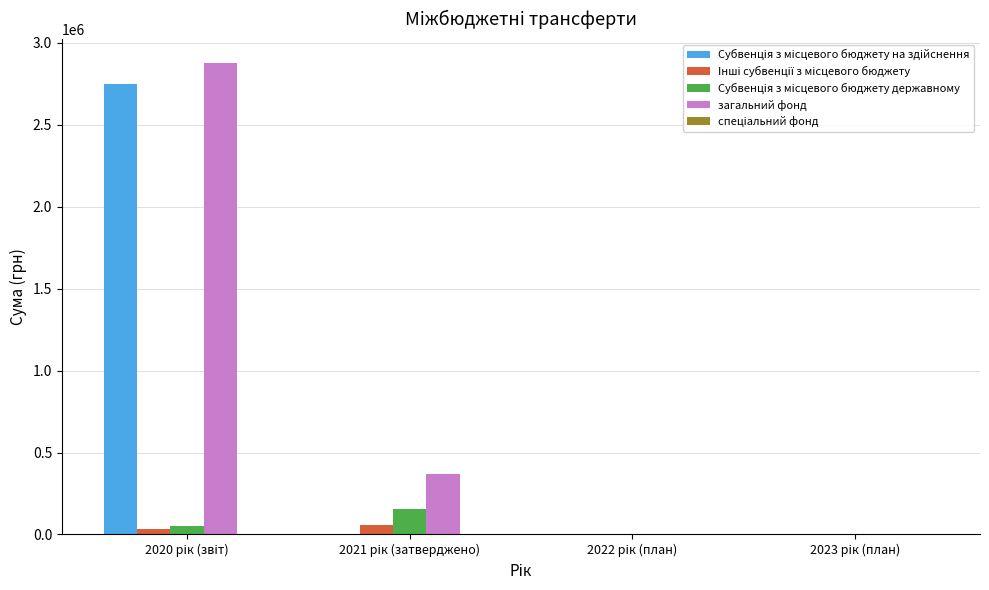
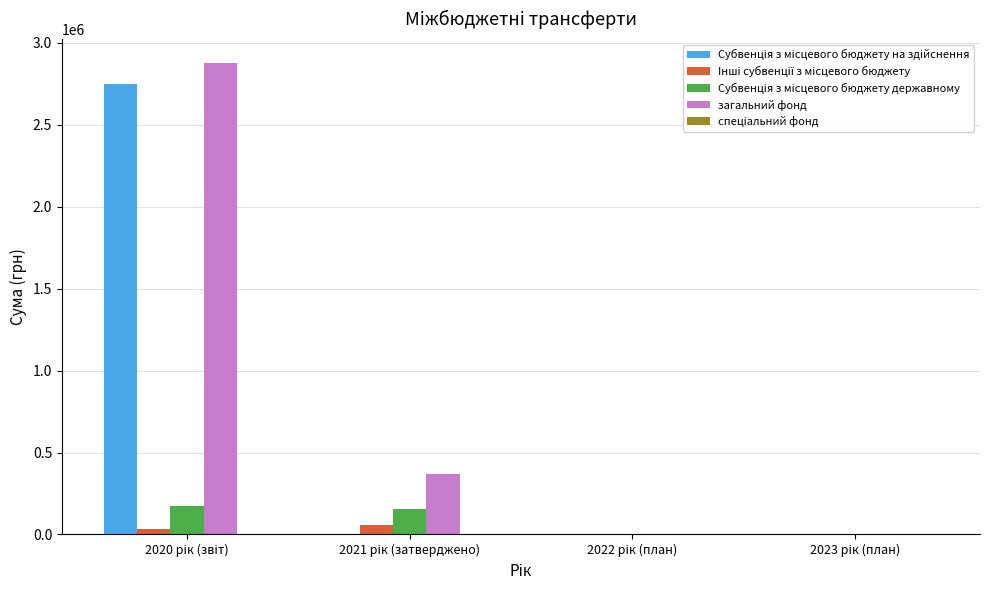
Субвенція з місцевого бюджету державному, 2020 рік (звіт): 50000 -> 170000
